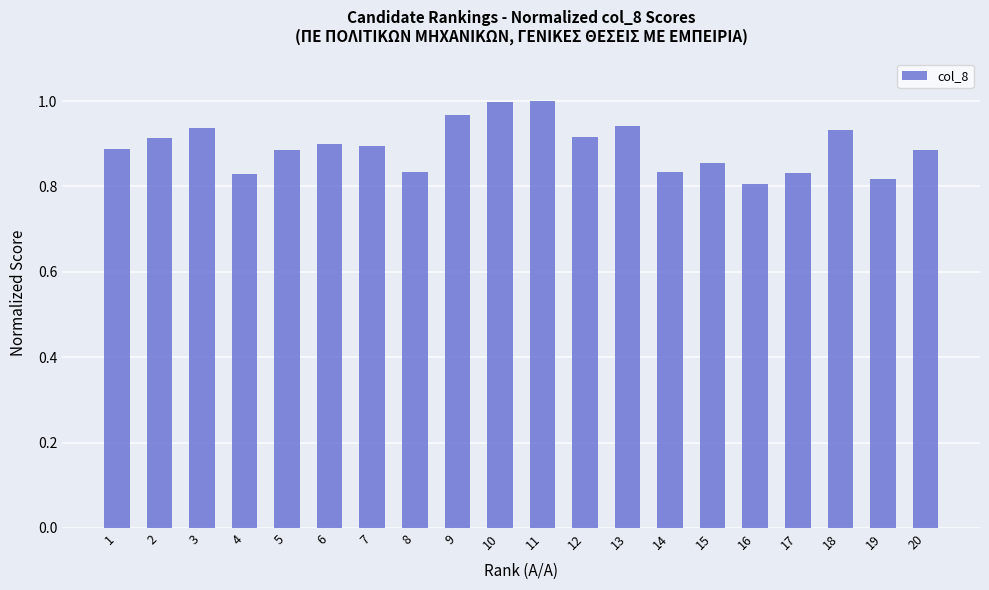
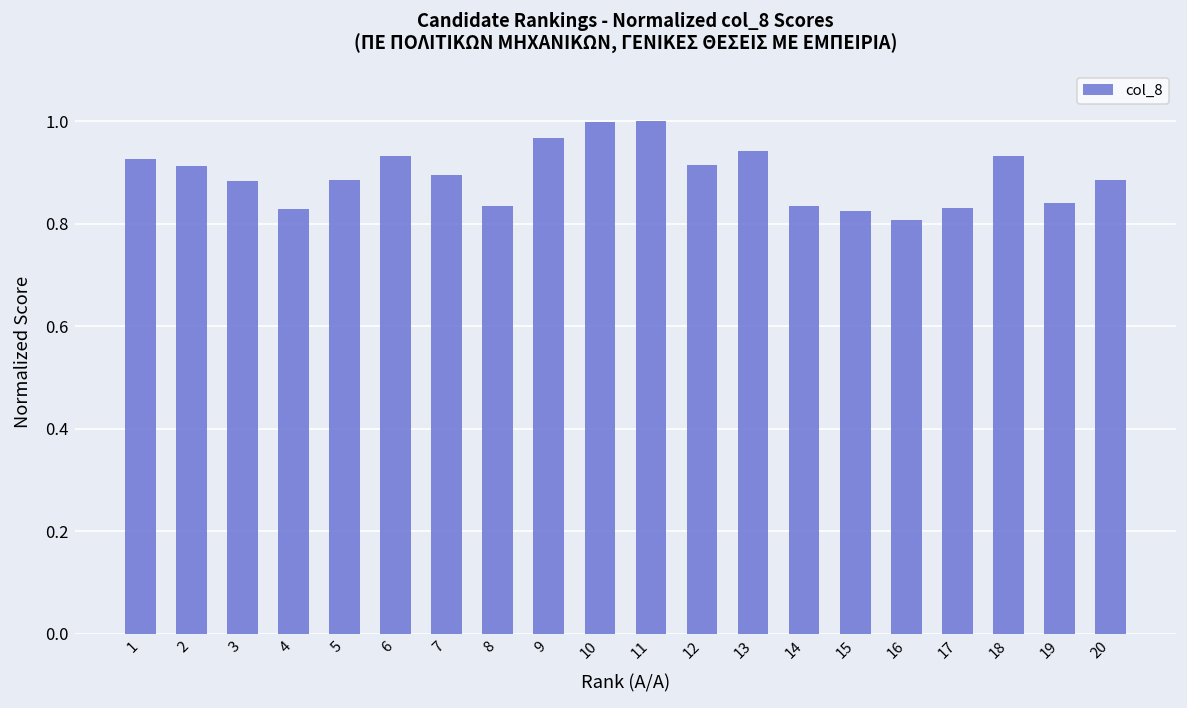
1: 0.89 -> 0.93
3: 0.94 -> 0.88
6: 0.90 -> 0.93
15: 0.85 -> 0.82
19: 0.82 -> 0.84
